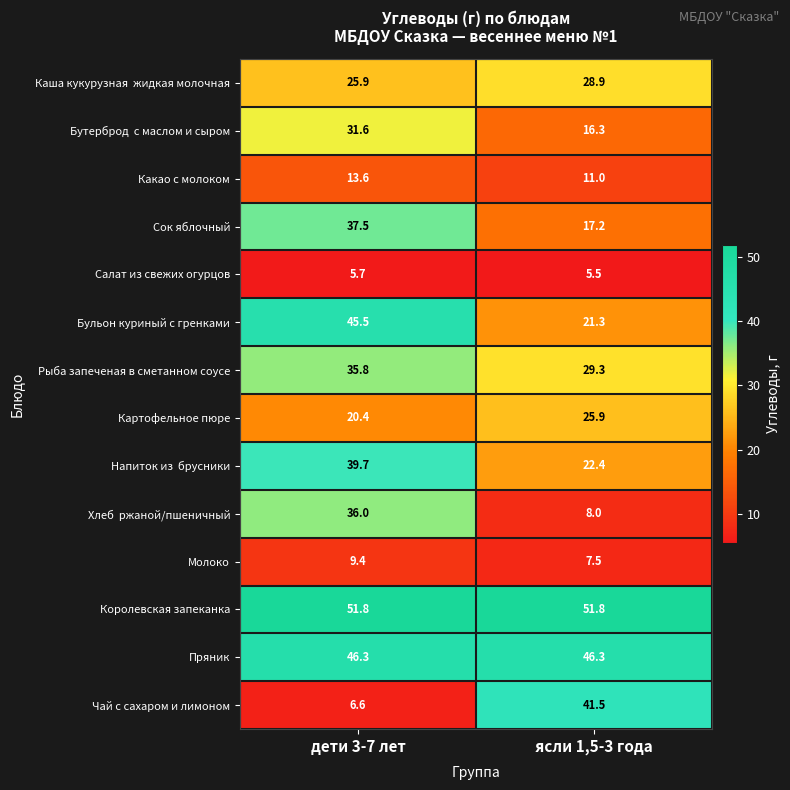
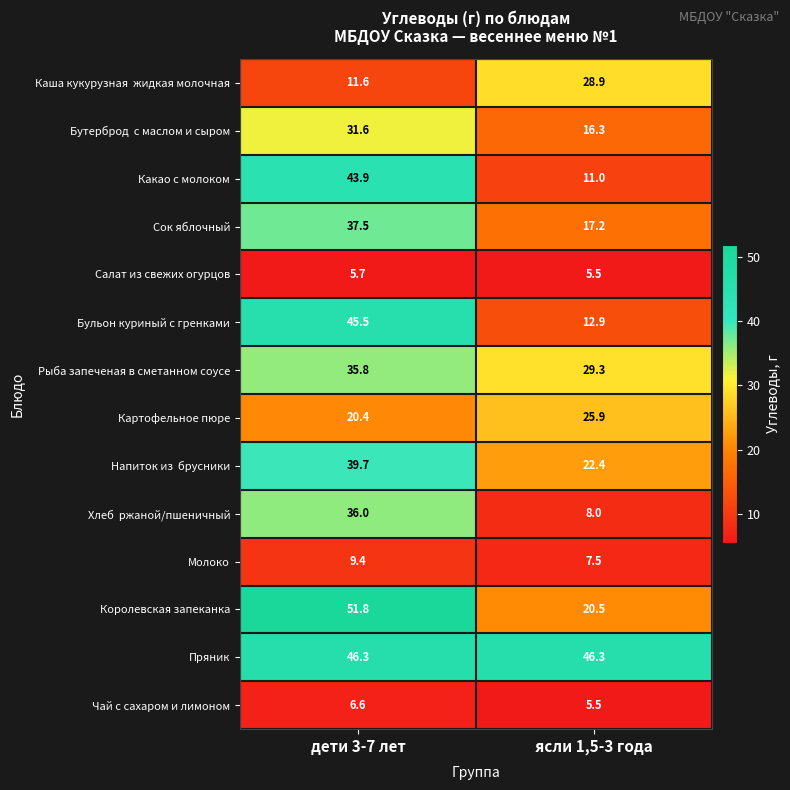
Каша кукурузная жидкая молочная, дети 3-7 лет: 25.9 -> 11.6
Какао с молоком, дети 3-7 лет: 13.6 -> 43.9
Бульон куриный с гренками, ясли 1,5-3 года: 21.3 -> 12.9
Королевская запеканка, ясли 1,5-3 года: 51.8 -> 20.5
Чай с сахаром и лимоном, ясли 1,5-3 года: 41.5 -> 5.5
